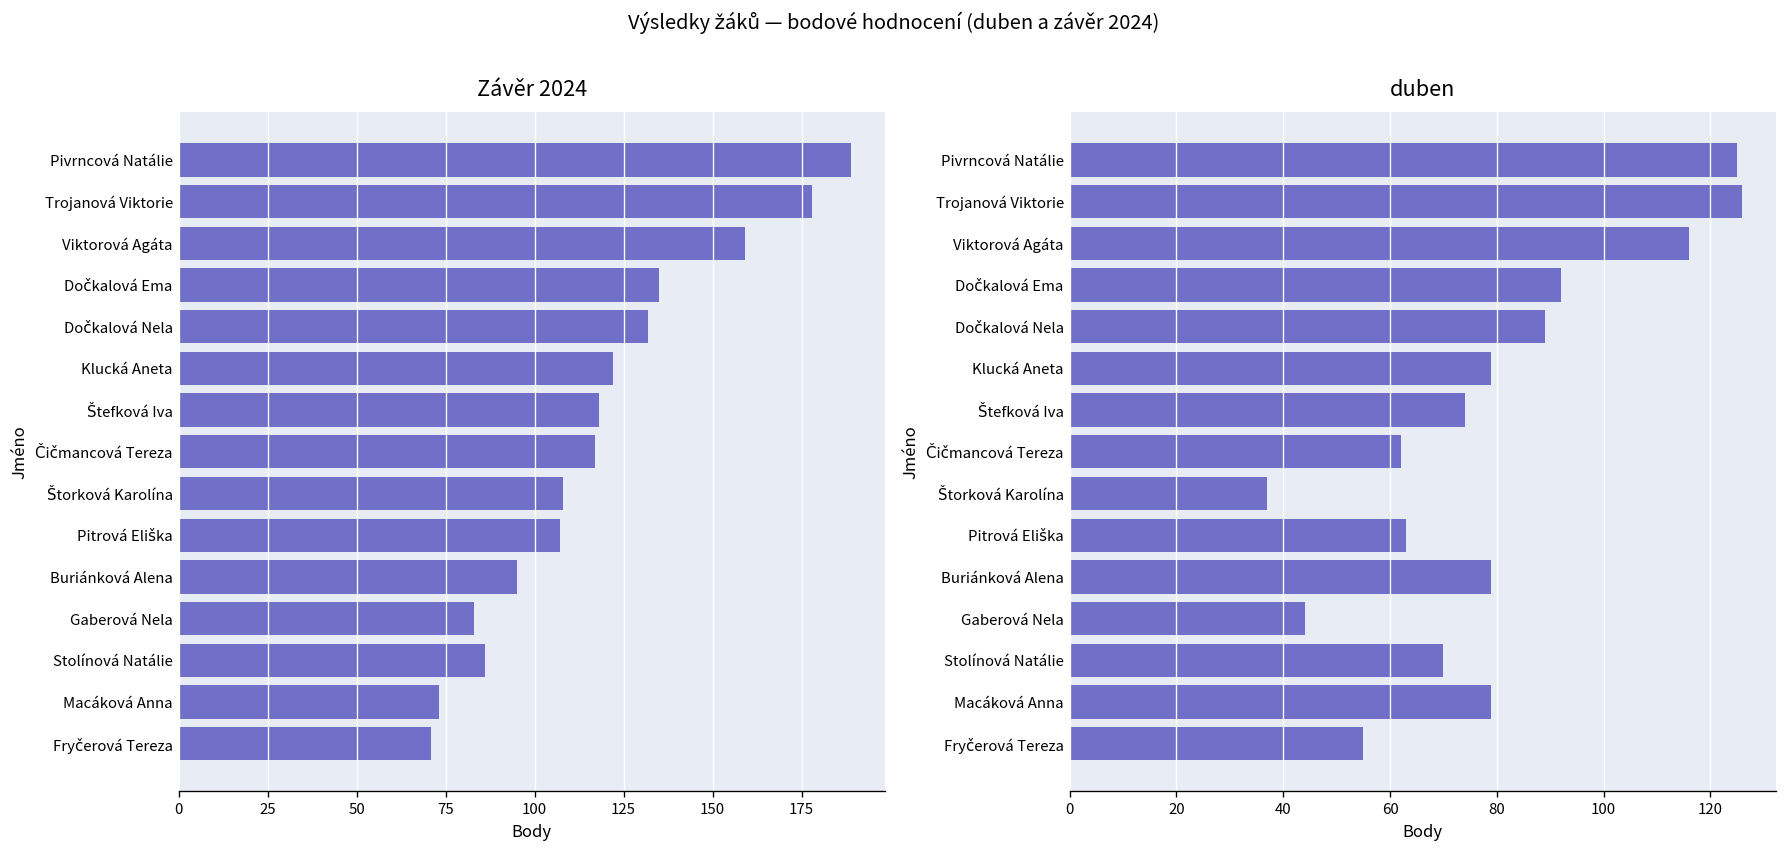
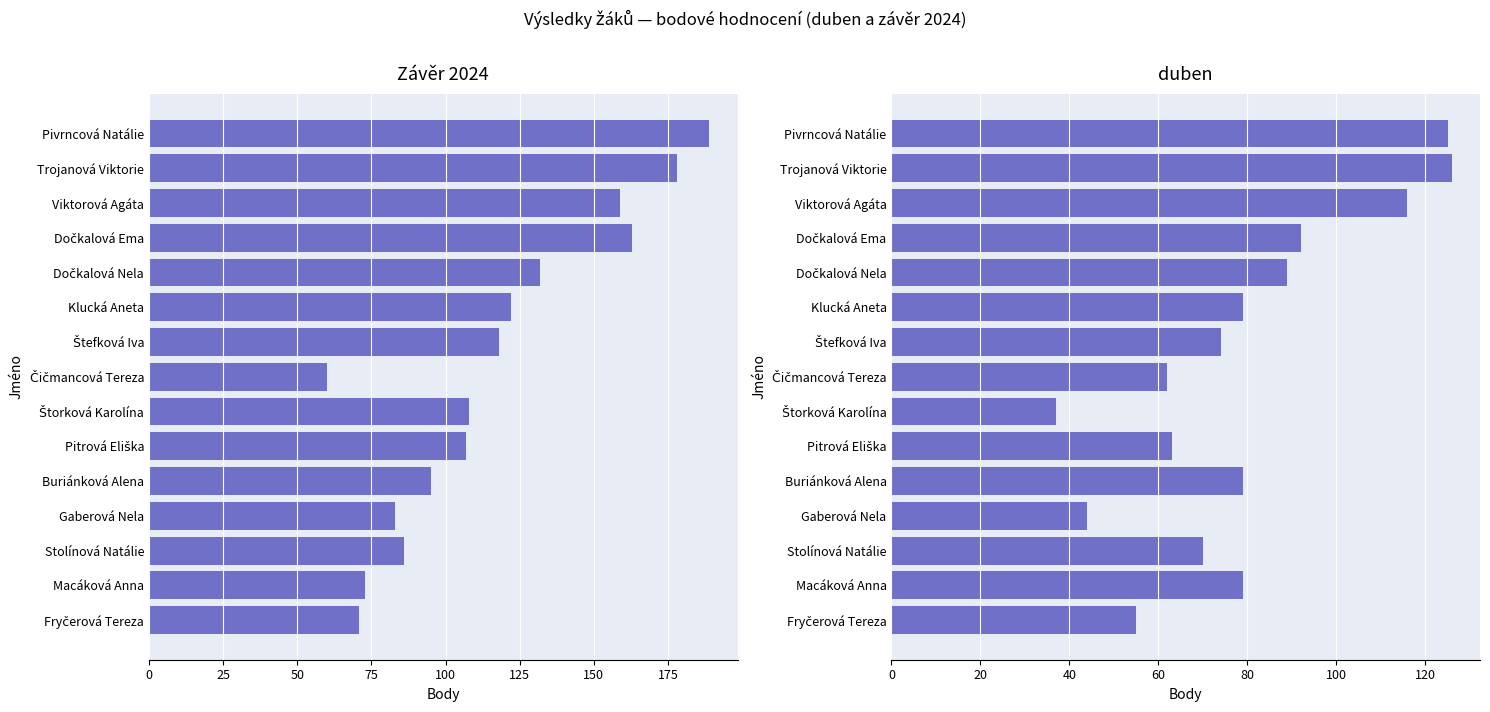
Závěr 2024, Dočkalová Ema: 135 -> 163
Závěr 2024, Čičmancová Tereza: 117 -> 60
